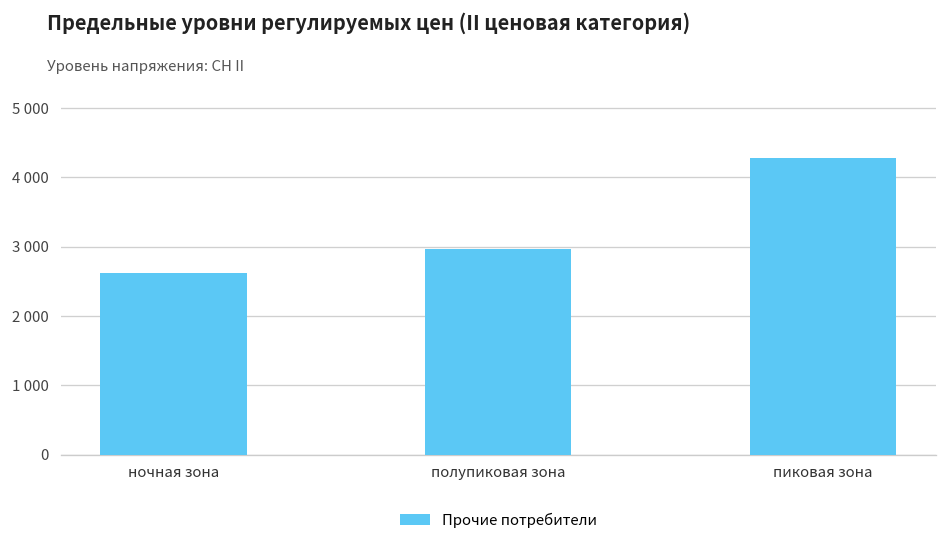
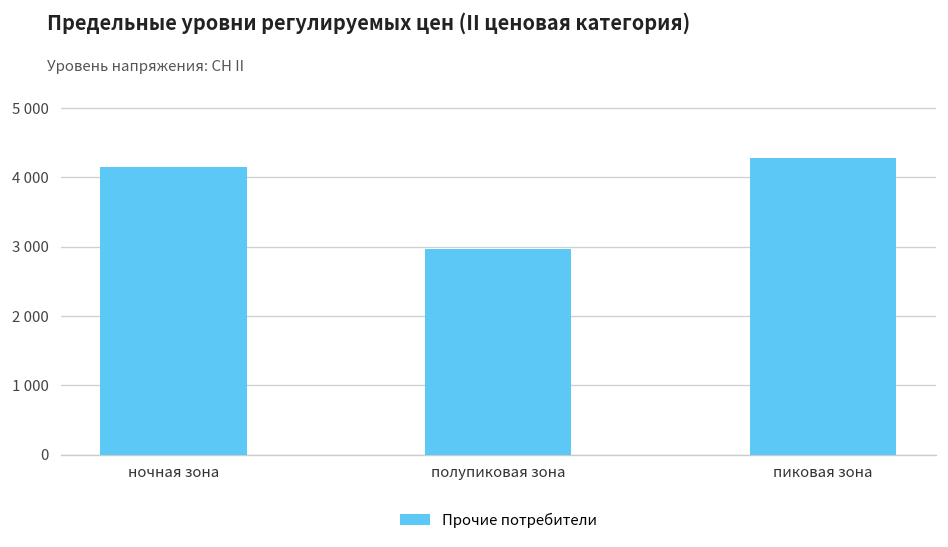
ночная зона: 2600 -> 4100
